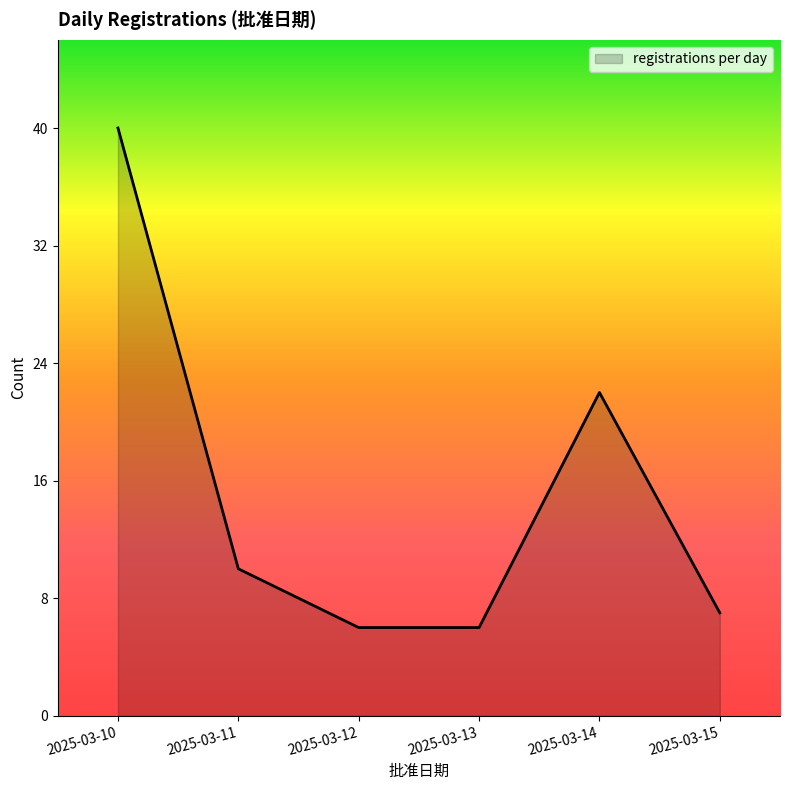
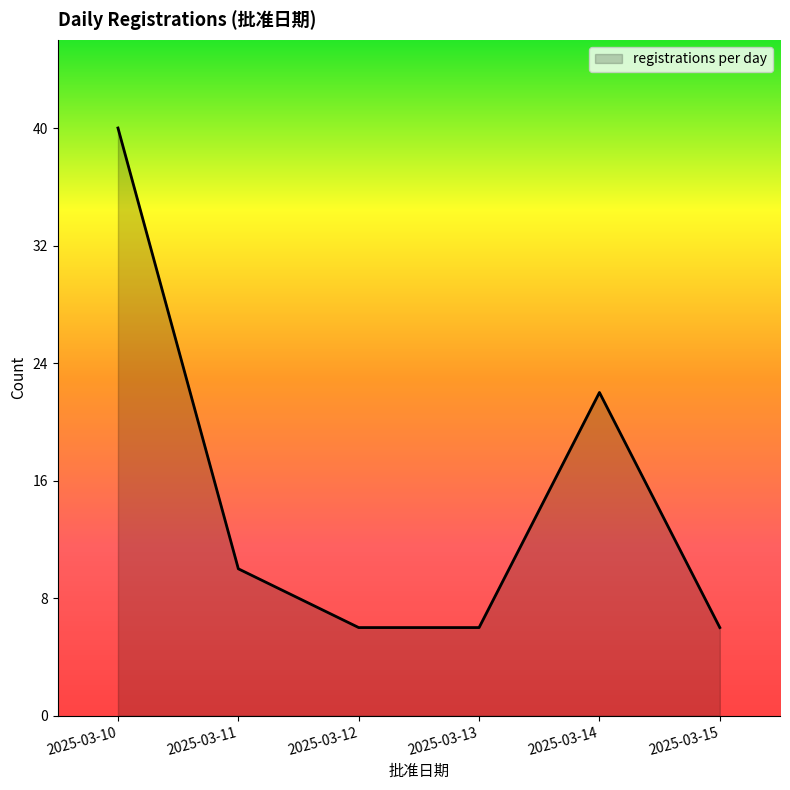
2025-03-15: 7 -> 6
